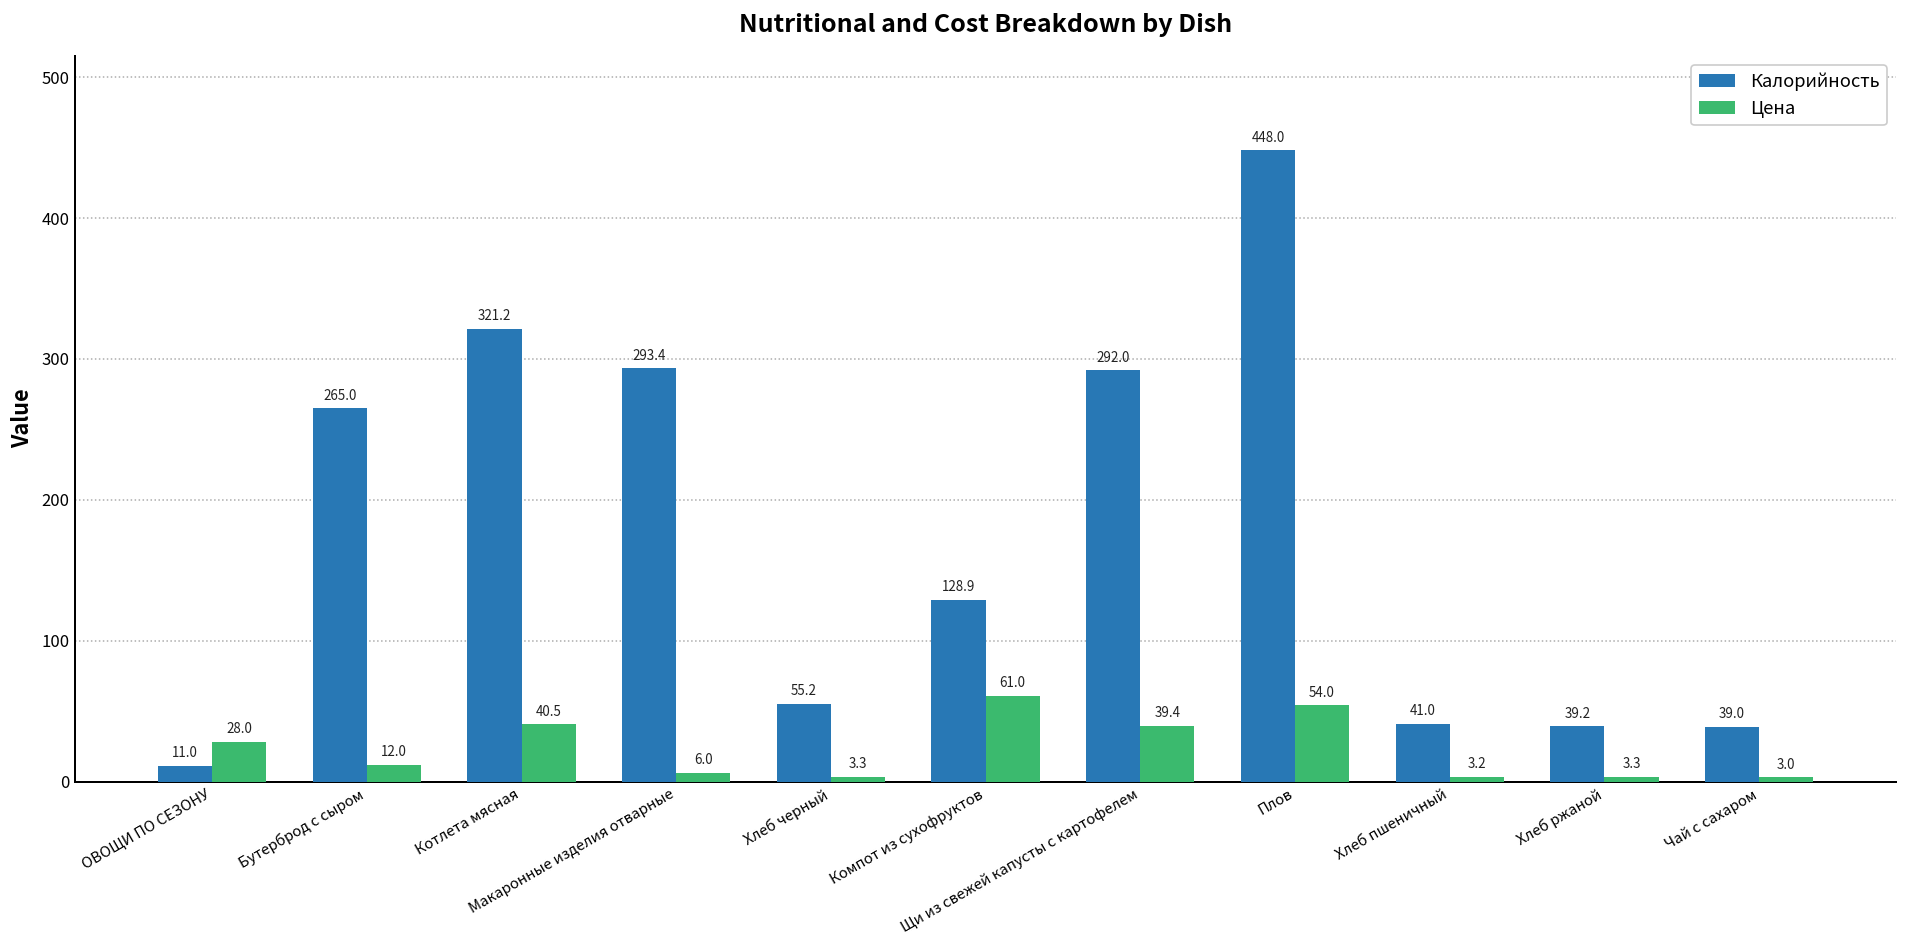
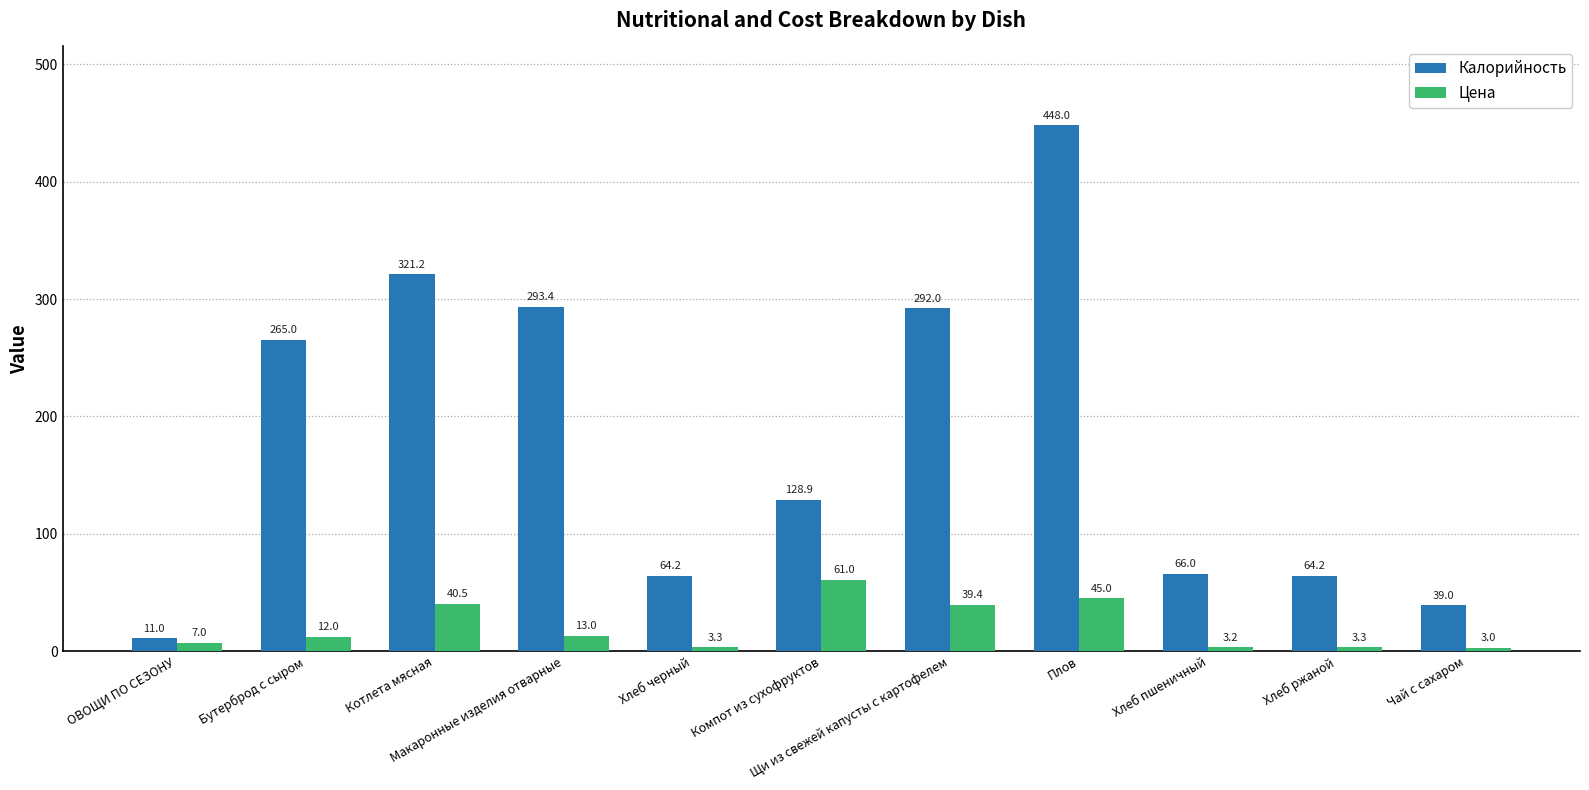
Цена, ОВОЩИ ПО СЕЗОНУ: 28.0 -> 7.0
Цена, Макаронные изделия отварные: 6.0 -> 13.0
Калорийность, Хлеб черный: 55.2 -> 64.2
Цена, Плов: 54.0 -> 45.0
Калорийность, Хлеб пшеничный: 41.0 -> 66.0
Калорийность, Хлеб ржаной: 39.2 -> 64.2
